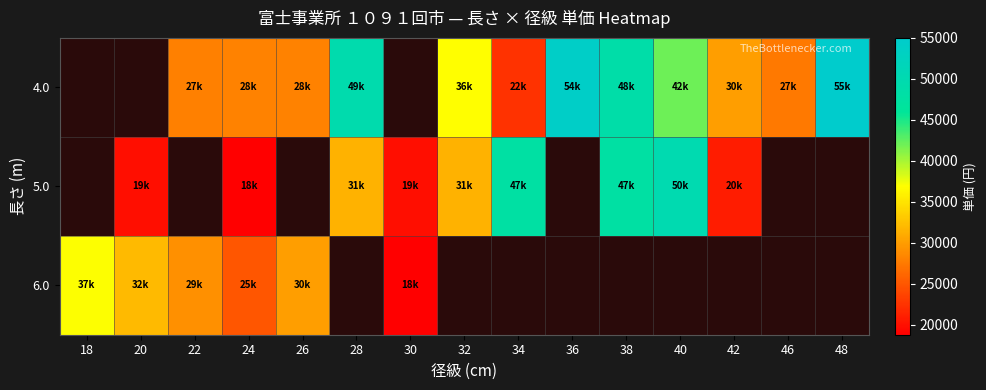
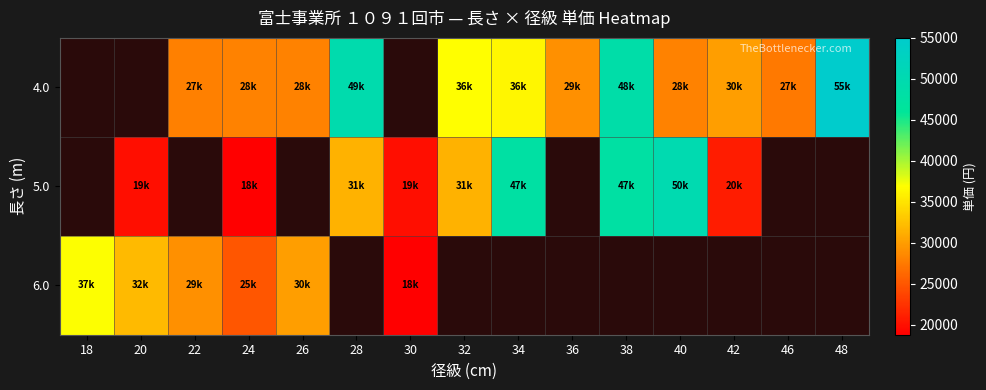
4.0, 34: 22k -> 36k
4.0, 36: 54k -> 29k
4.0, 40: 42k -> 28k
